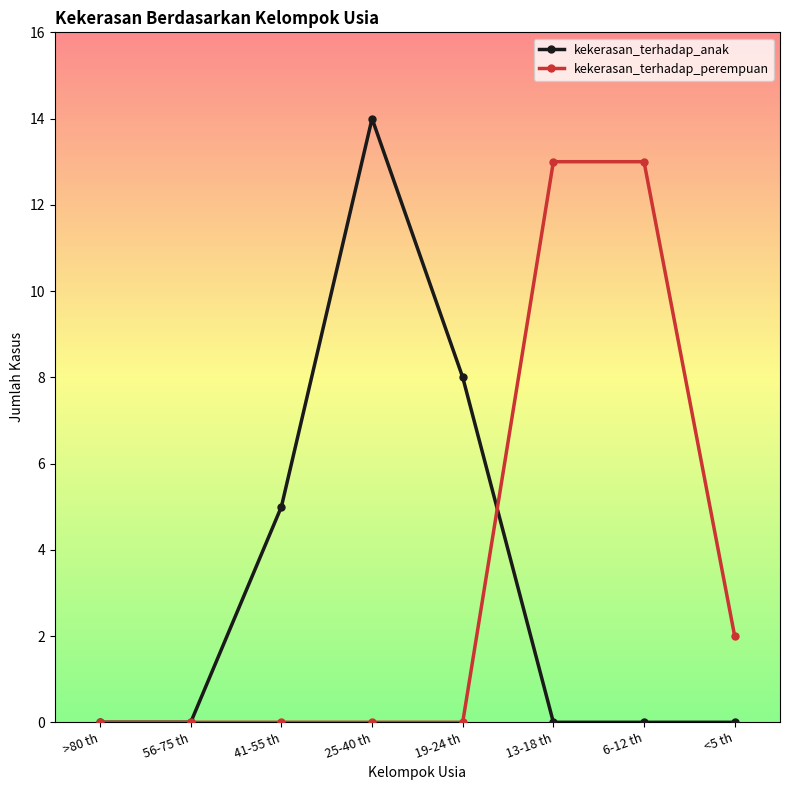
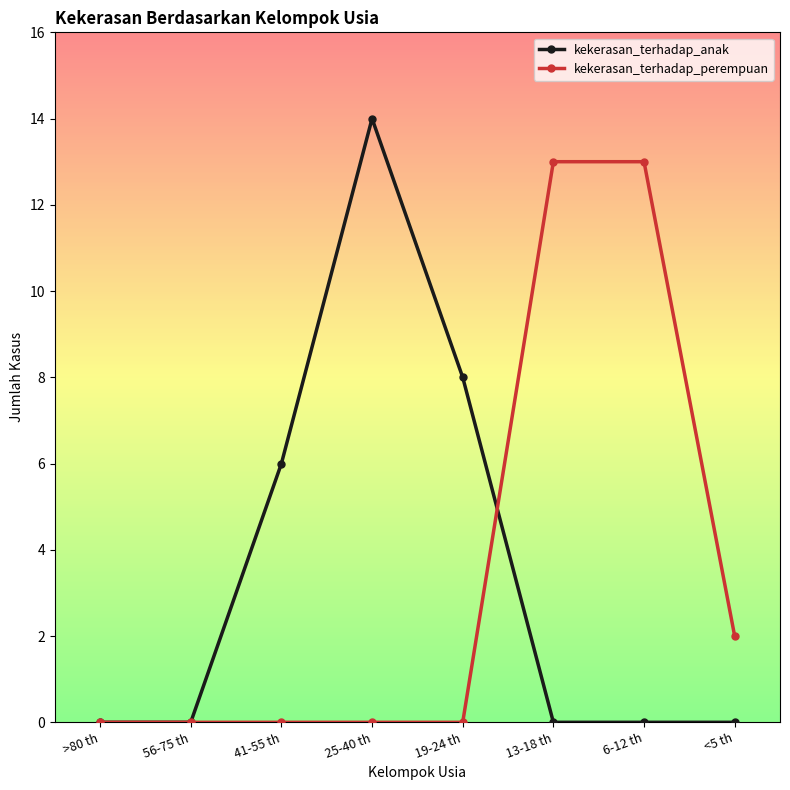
kekerasan_terhadap_anak, 41-55 th: 5 -> 6
